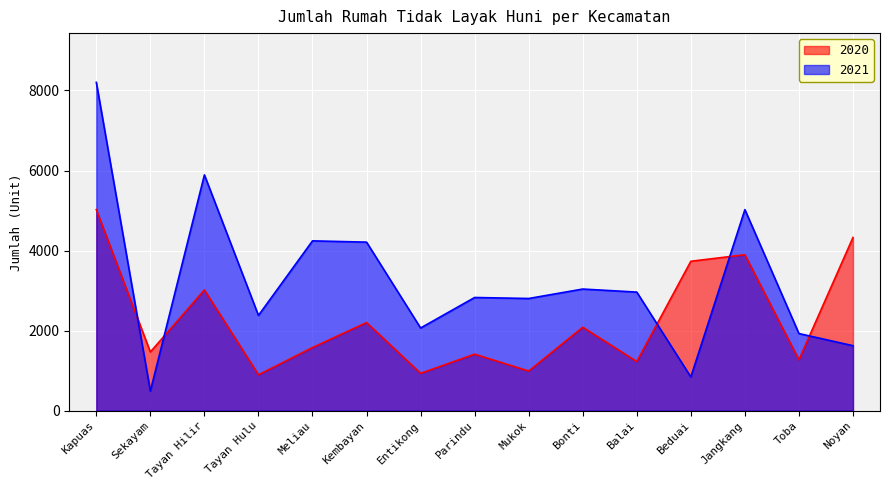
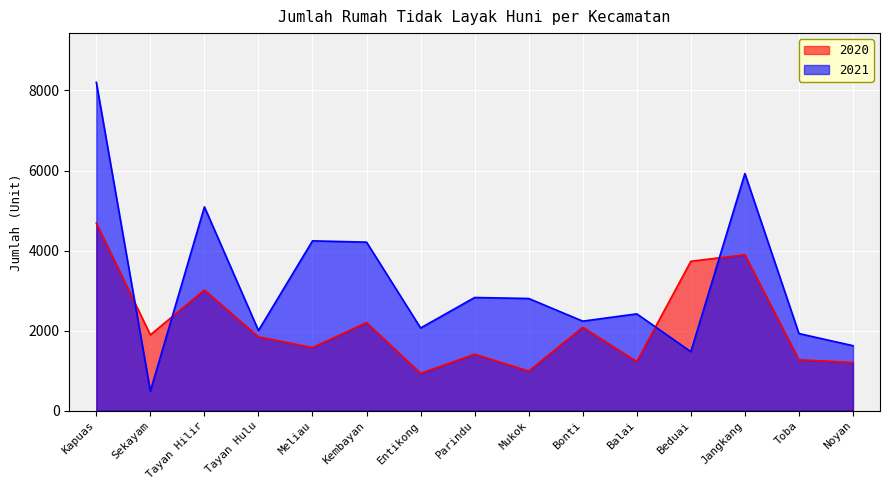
2020, Kapuas: 5000 -> 4700
2020, Sekayam: 1500 -> 1900
2021, Tayan Hilir: 5900 -> 5100
2020, Tayan Hulu: 900 -> 1800
2021, Tayan Hulu: 2400 -> 2000
2021, Bonti: 3000 -> 2200
2021, Balai: 3000 -> 2400
2021, Beduai: 800 -> 1500
2021, Jangkang: 5000 -> 5900
2020, Noyan: 4300 -> 1200
